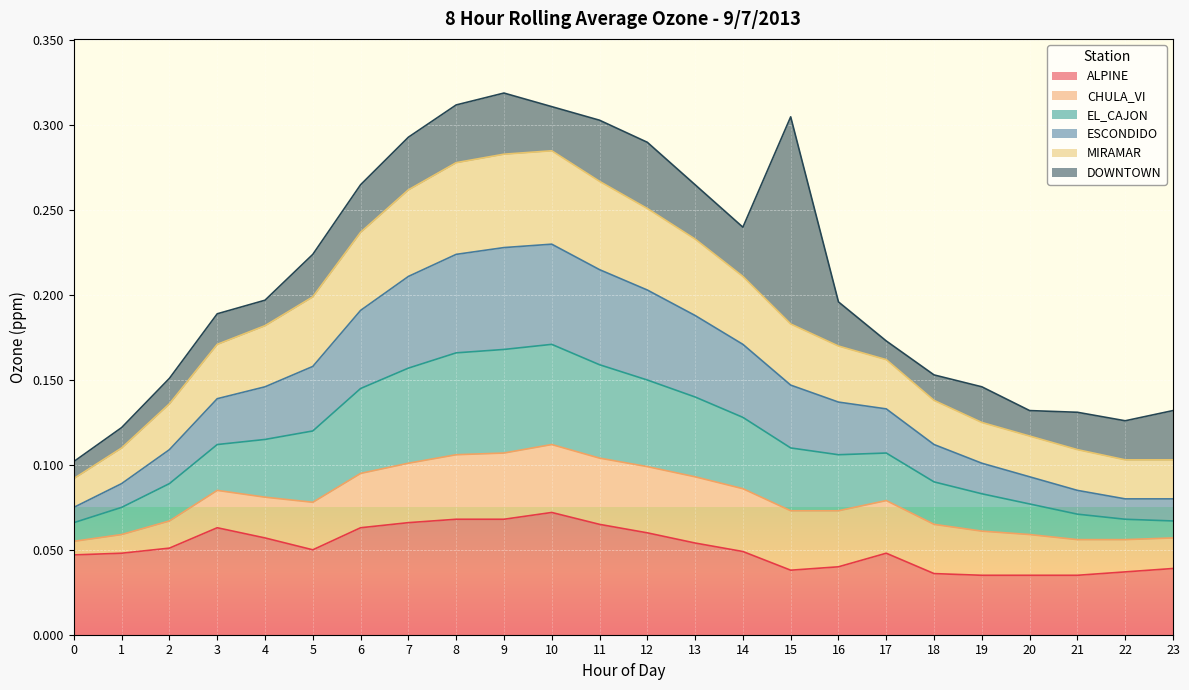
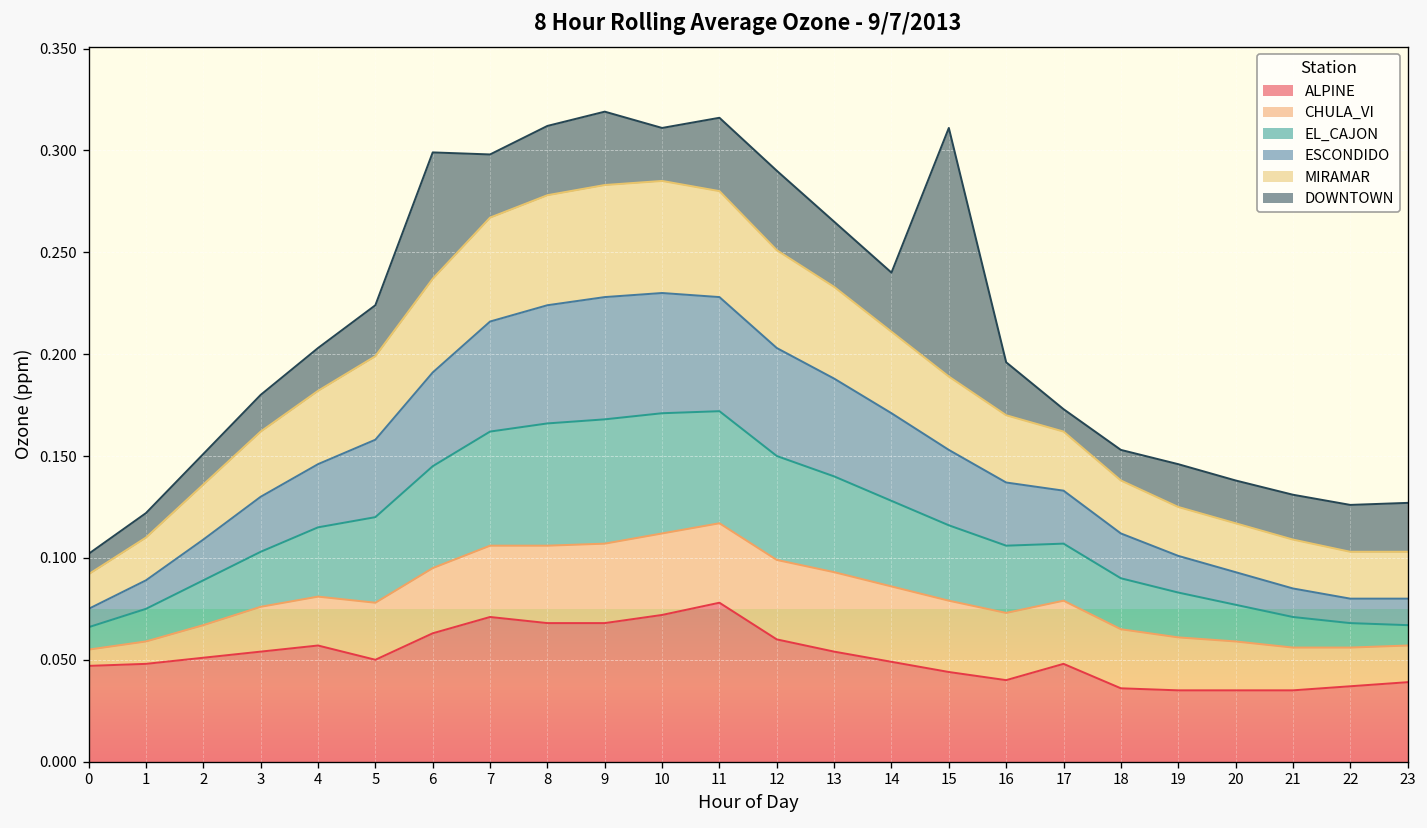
ALPINE, 3: 0.063 -> 0.054
DOWNTOWN, 4: 0.015 -> 0.021
DOWNTOWN, 6: 0.028 -> 0.062
ALPINE, 7: 0.066 -> 0.071
ALPINE, 11: 0.065 -> 0.078
ALPINE, 15: 0.038 -> 0.044
DOWNTOWN, 20: 0.015 -> 0.021
DOWNTOWN, 23: 0.029 -> 0.024
